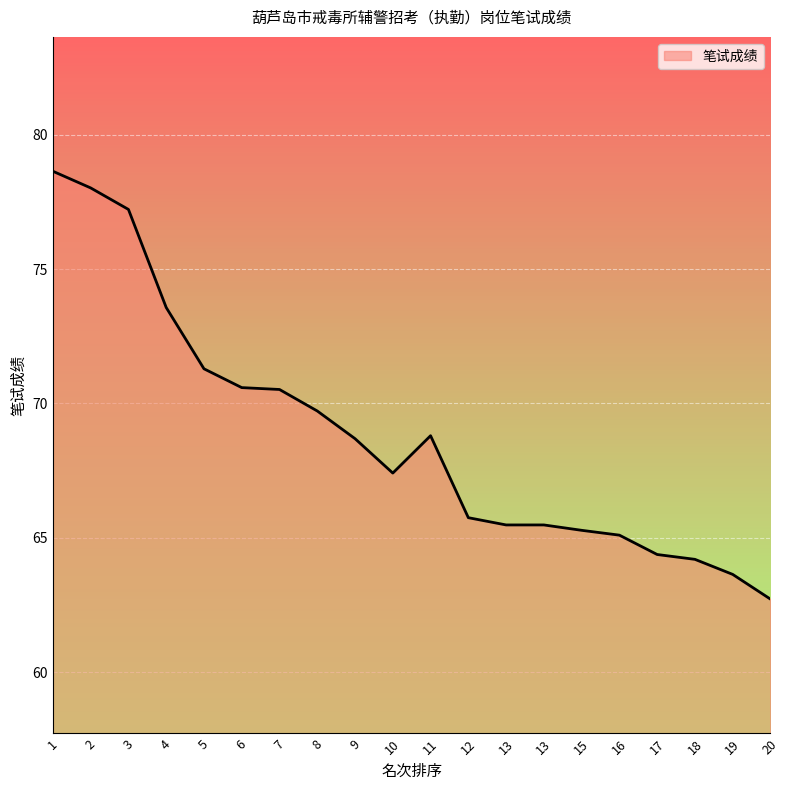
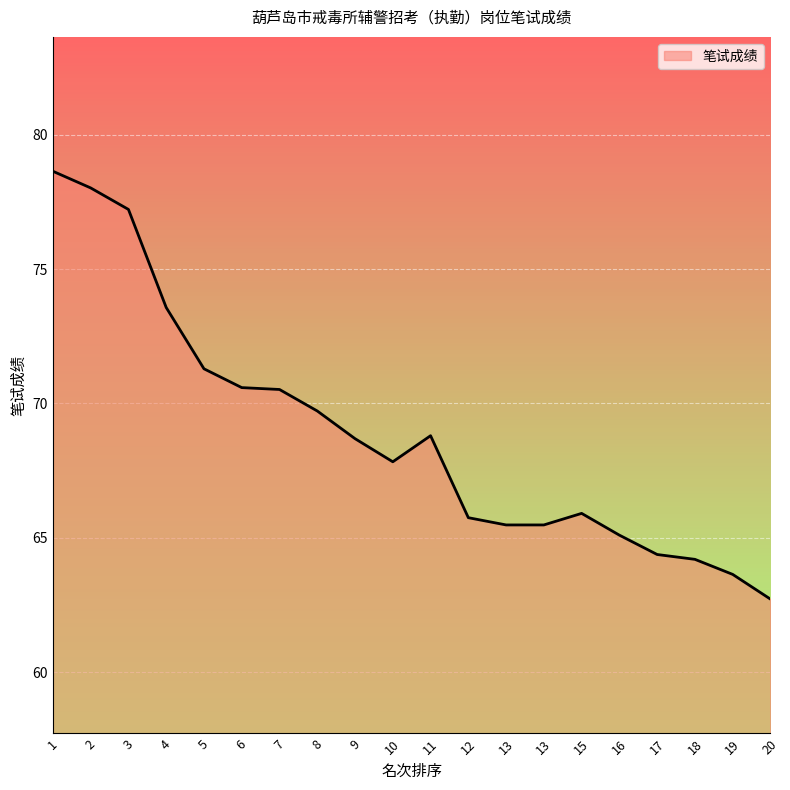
10: 67.4 -> 67.8
15: 65.3 -> 65.9
